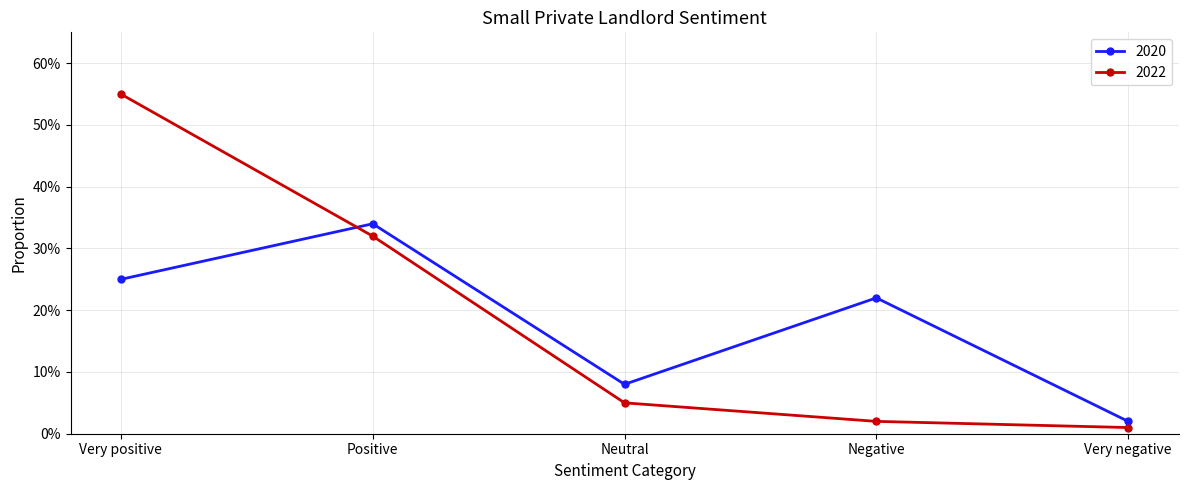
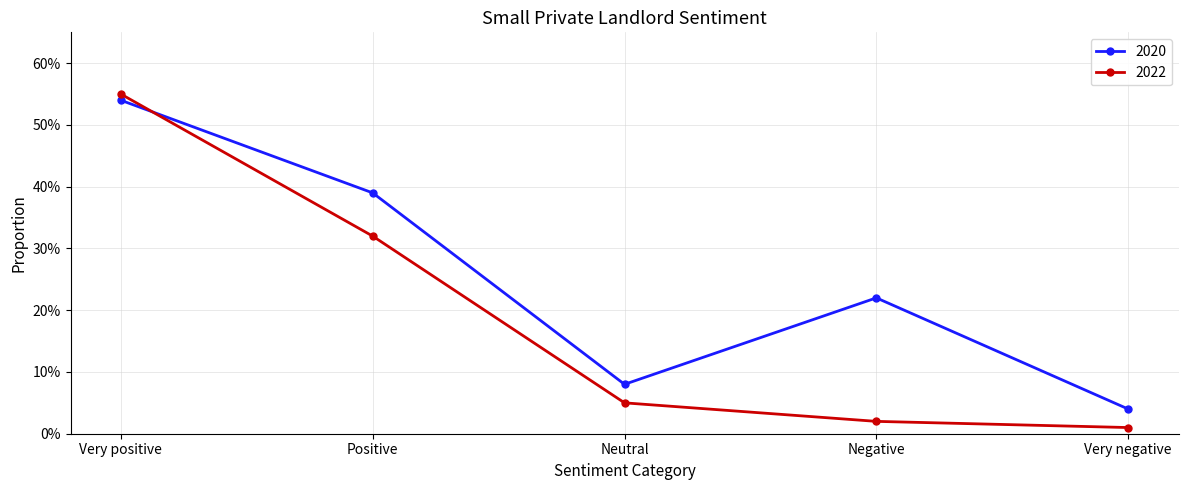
2020, Very positive: 25% -> 54%
2020, Positive: 34% -> 39%
2020, Very negative: 2% -> 4%
